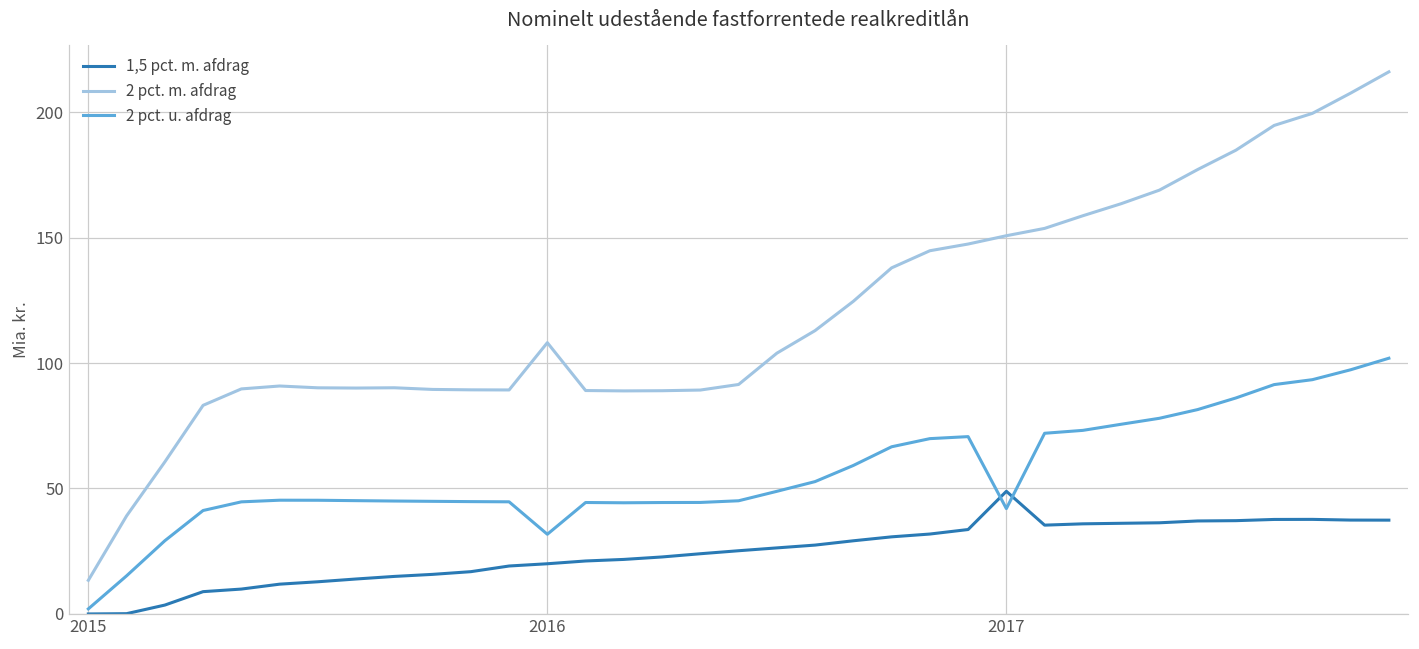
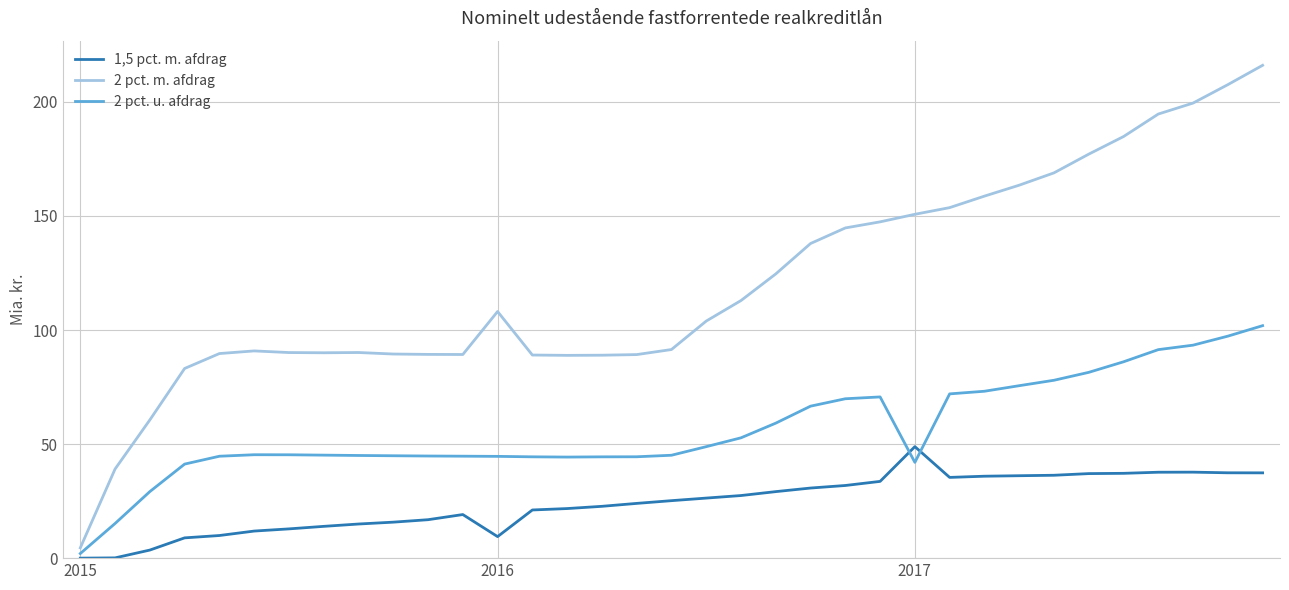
2 pct. m. afdrag, 2015: 13 -> 5
1,5 pct. m. afdrag, 2016: 20 -> 9
2 pct. u. afdrag, 2016: 32 -> 45
